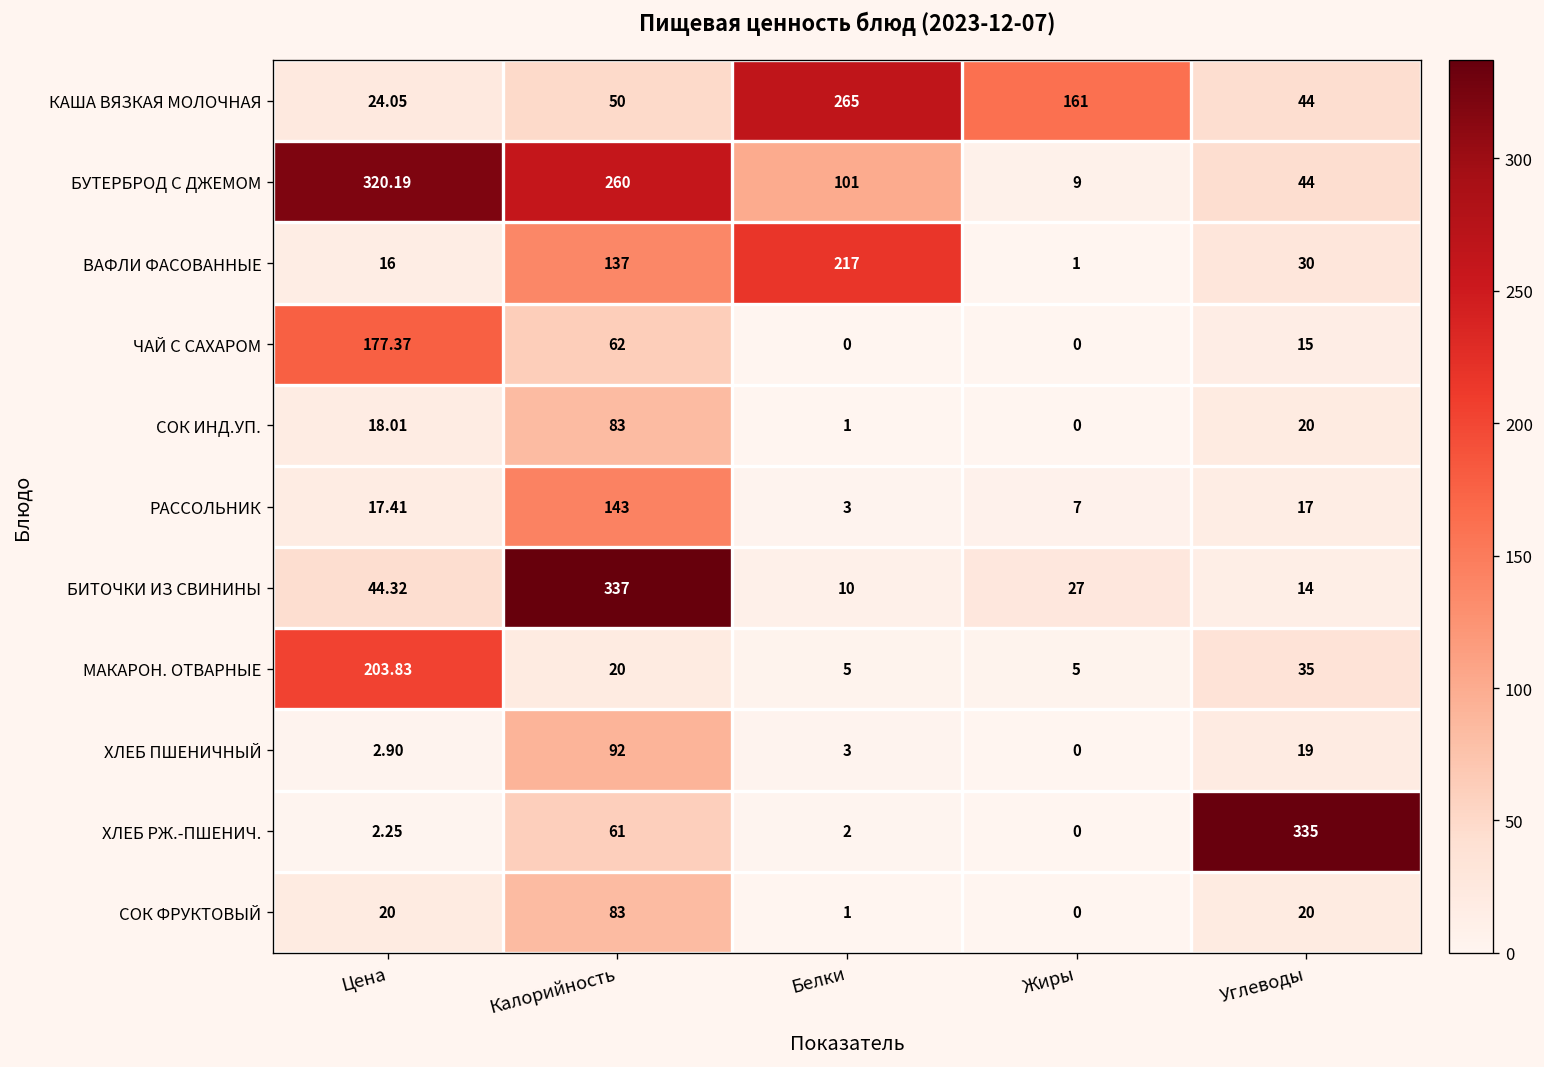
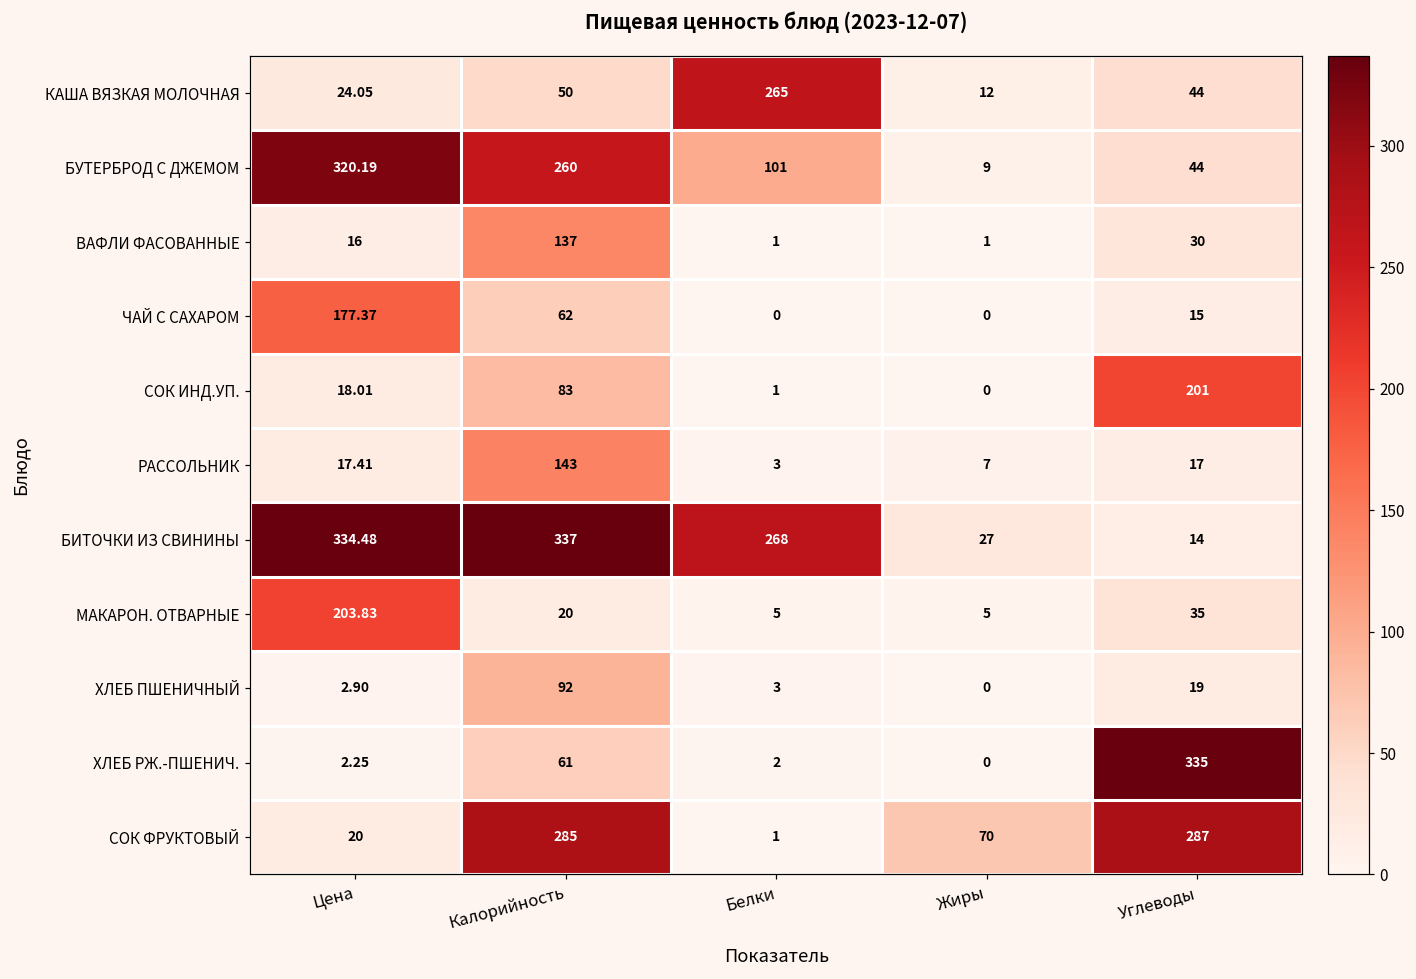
КАША ВЯЗКАЯ МОЛОЧНАЯ, Жиры: 161 -> 12
ВАФЛИ ФАСОВАННЫЕ, Белки: 217 -> 1
СОК ИНД.УП., Углеводы: 20 -> 201
БИТОЧКИ ИЗ СВИНИНЫ, Цена: 44.32 -> 334.48
БИТОЧКИ ИЗ СВИНИНЫ, Белки: 10 -> 268
СОК ФРУКТОВЫЙ, Калорийность: 83 -> 285
СОК ФРУКТОВЫЙ, Жиры: 0 -> 70
СОК ФРУКТОВЫЙ, Углеводы: 20 -> 287
